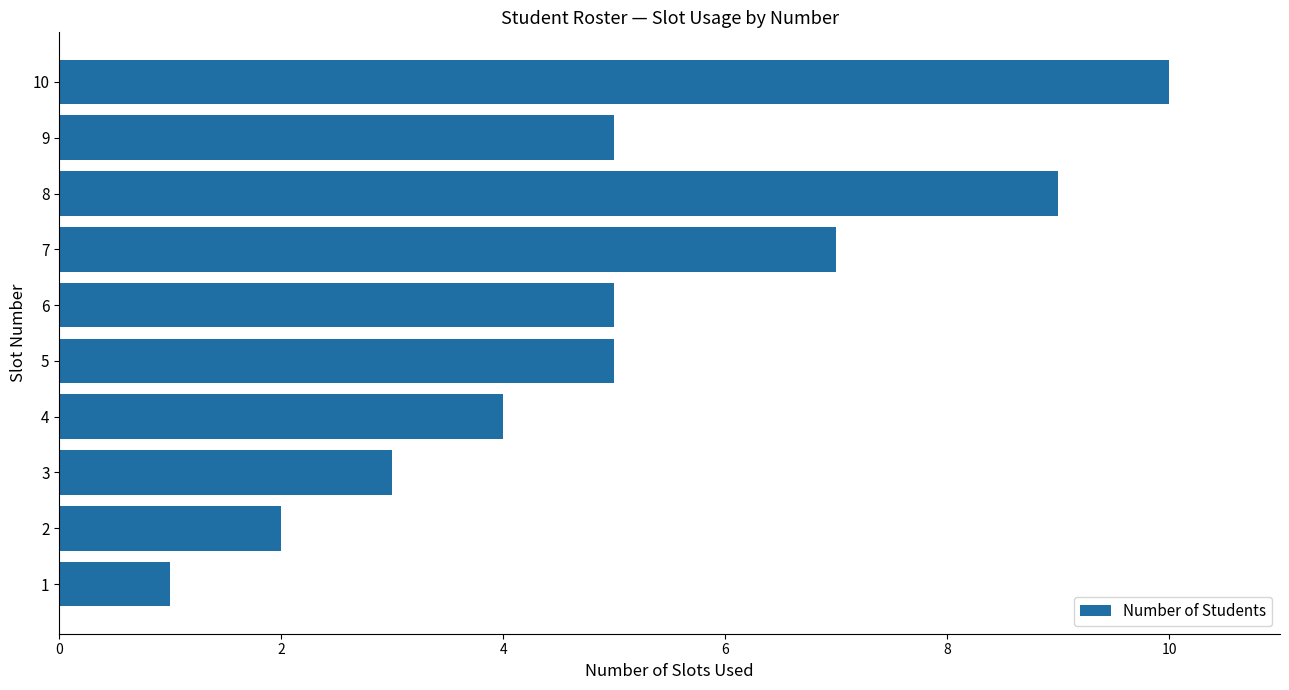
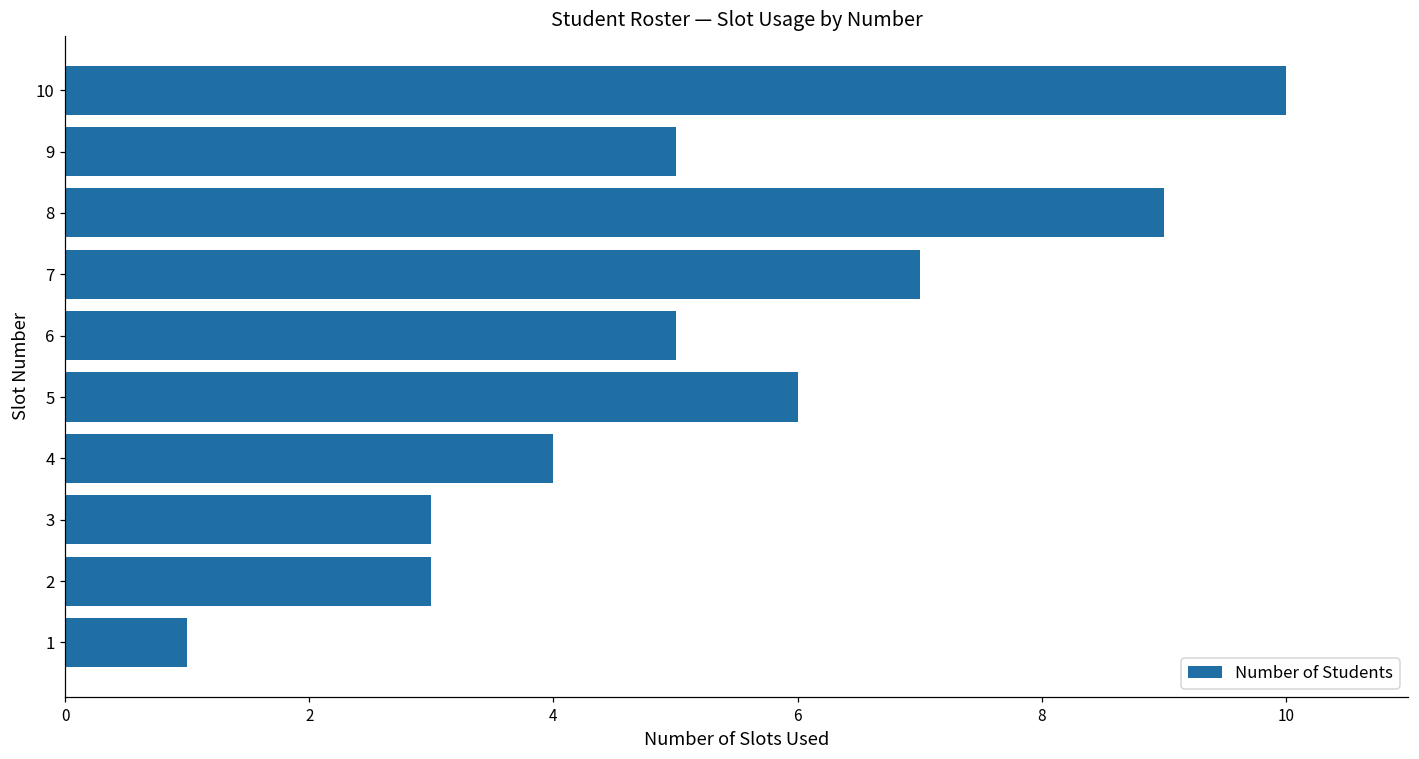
5: 5 -> 6
2: 2 -> 3
